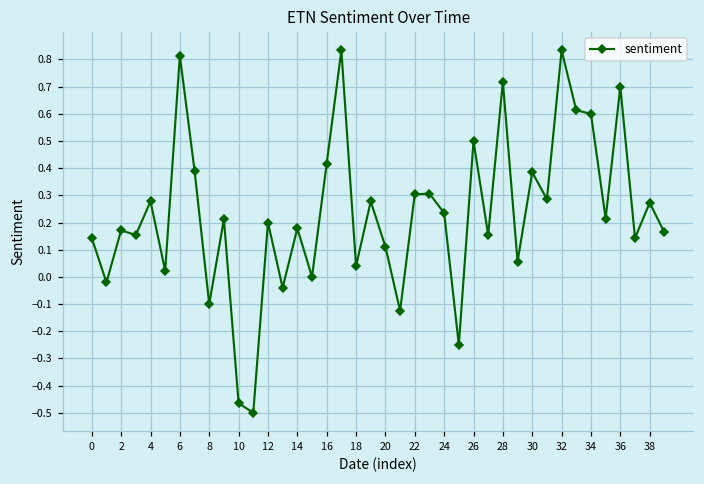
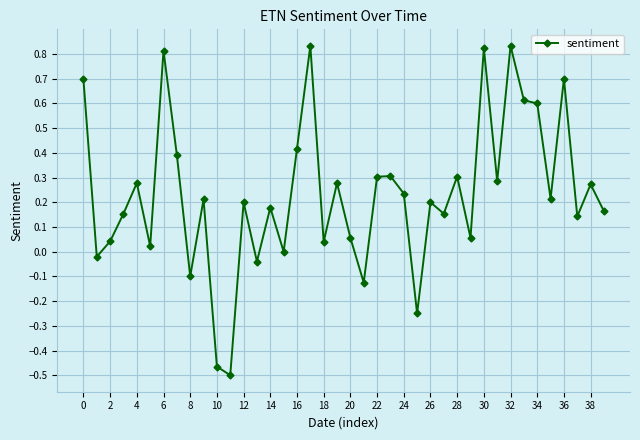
0: 0.14 -> 0.70
2: 0.17 -> 0.04
20: 0.11 -> 0.06
26: 0.5 -> 0.2
28: 0.72 -> 0.30
30: 0.38 -> 0.82
